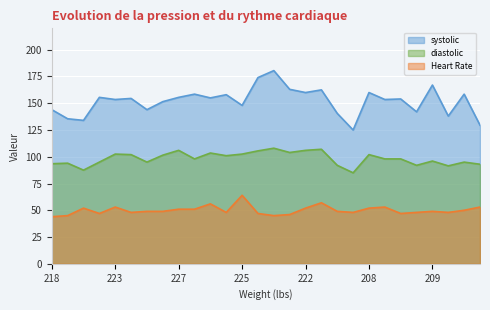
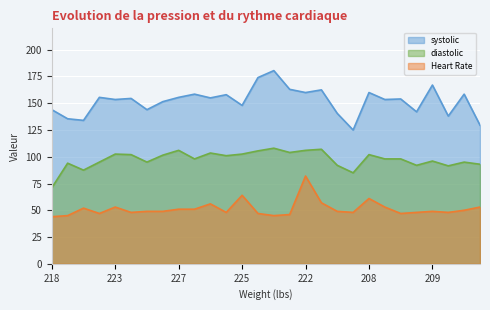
diastolic, 218: 94 -> 71
Heart Rate, 222: 52 -> 82
Heart Rate, 208: 52 -> 61
